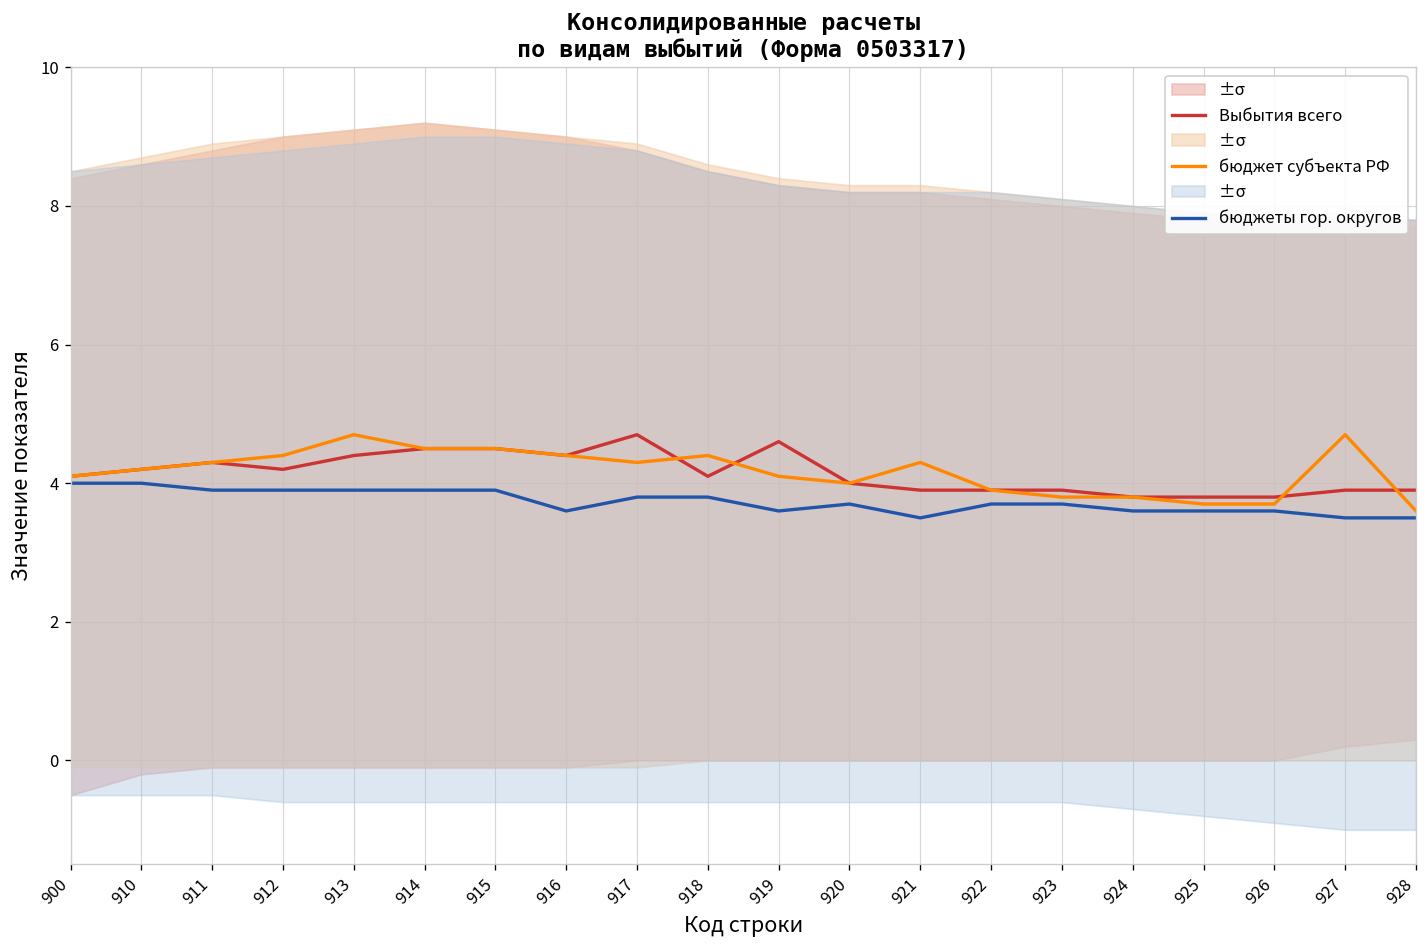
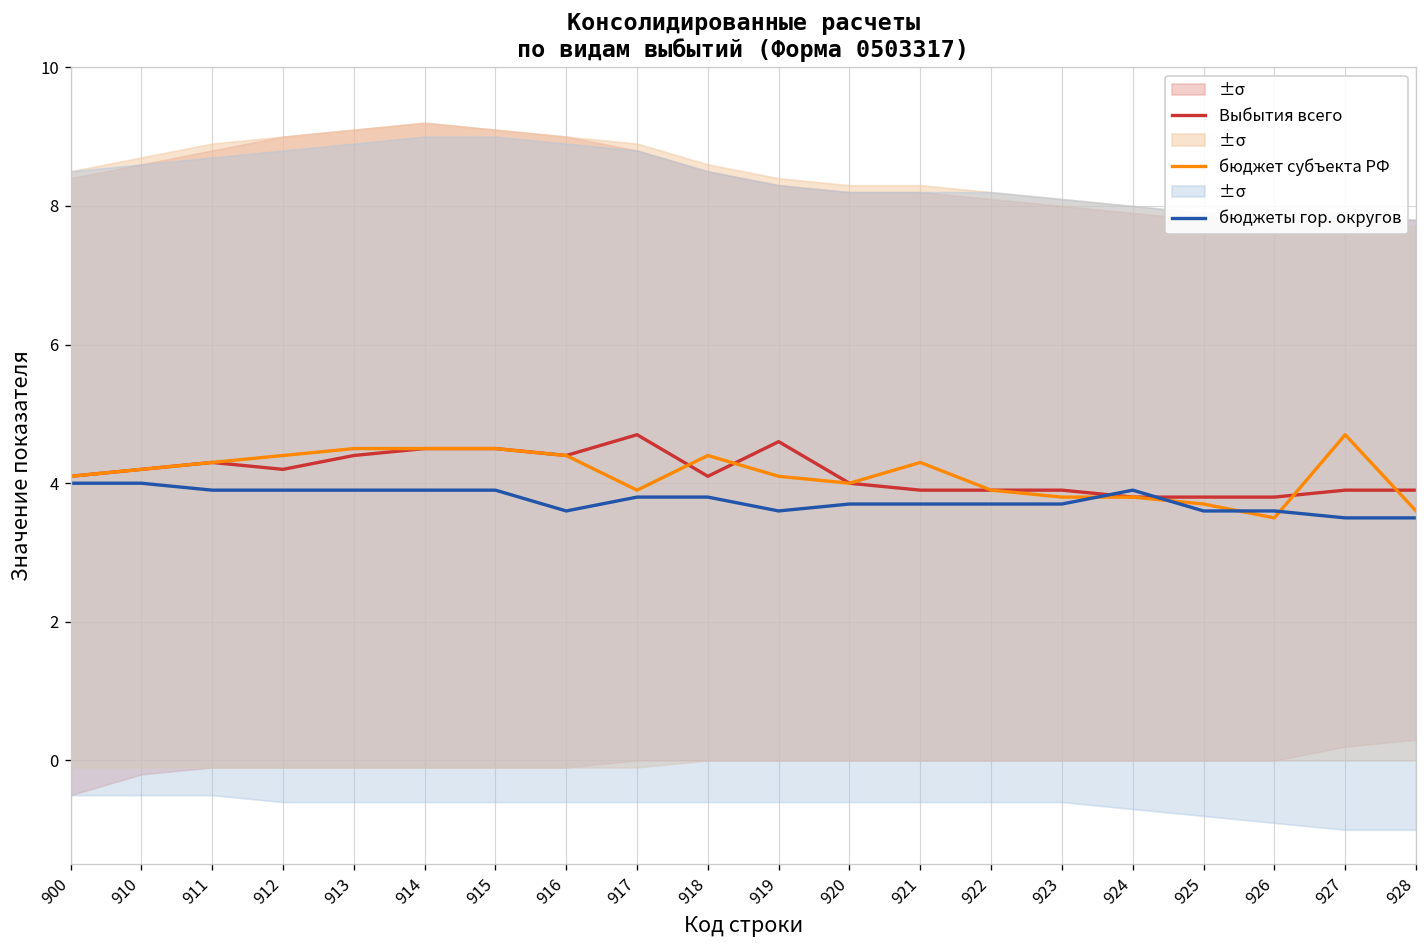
бюджет субъекта РФ, 913: 4.7 -> 4.5
бюджет субъекта РФ, 917: 4.3 -> 3.9
бюджеты гор. округов, 921: 3.5 -> 3.7
бюджеты гор. округов, 924: 3.6 -> 3.9
бюджет субъекта РФ, 926: 3.7 -> 3.5
